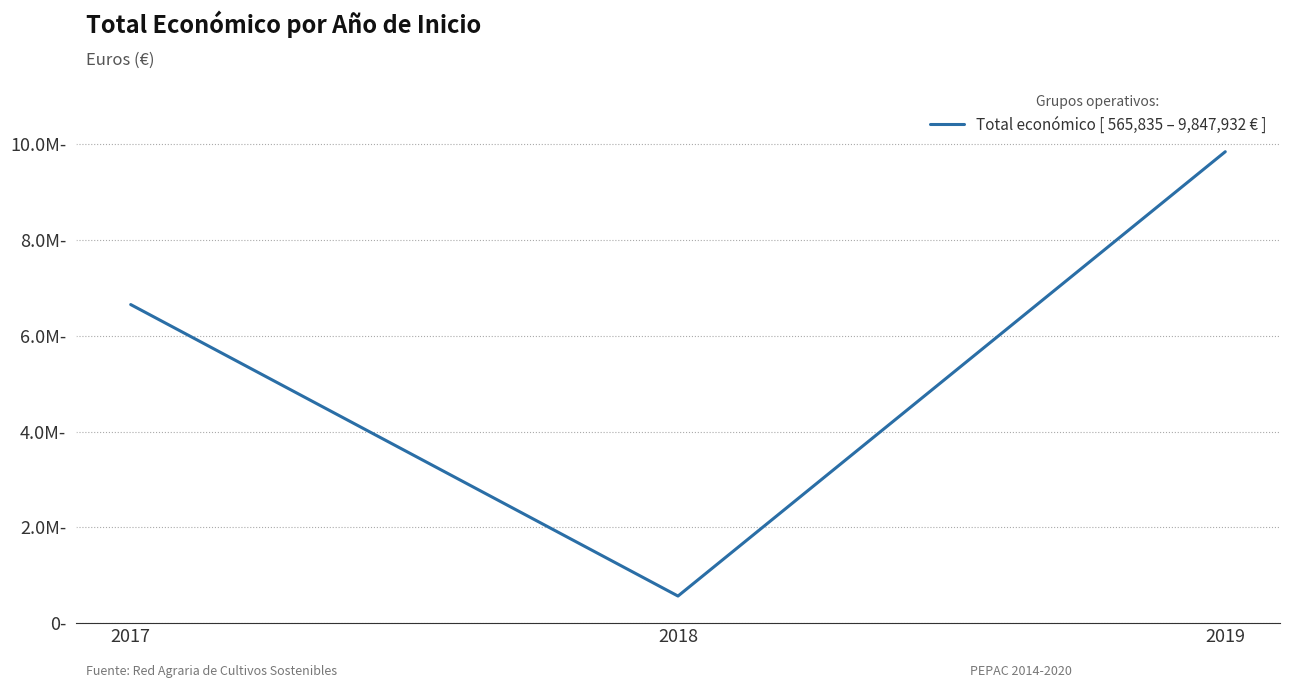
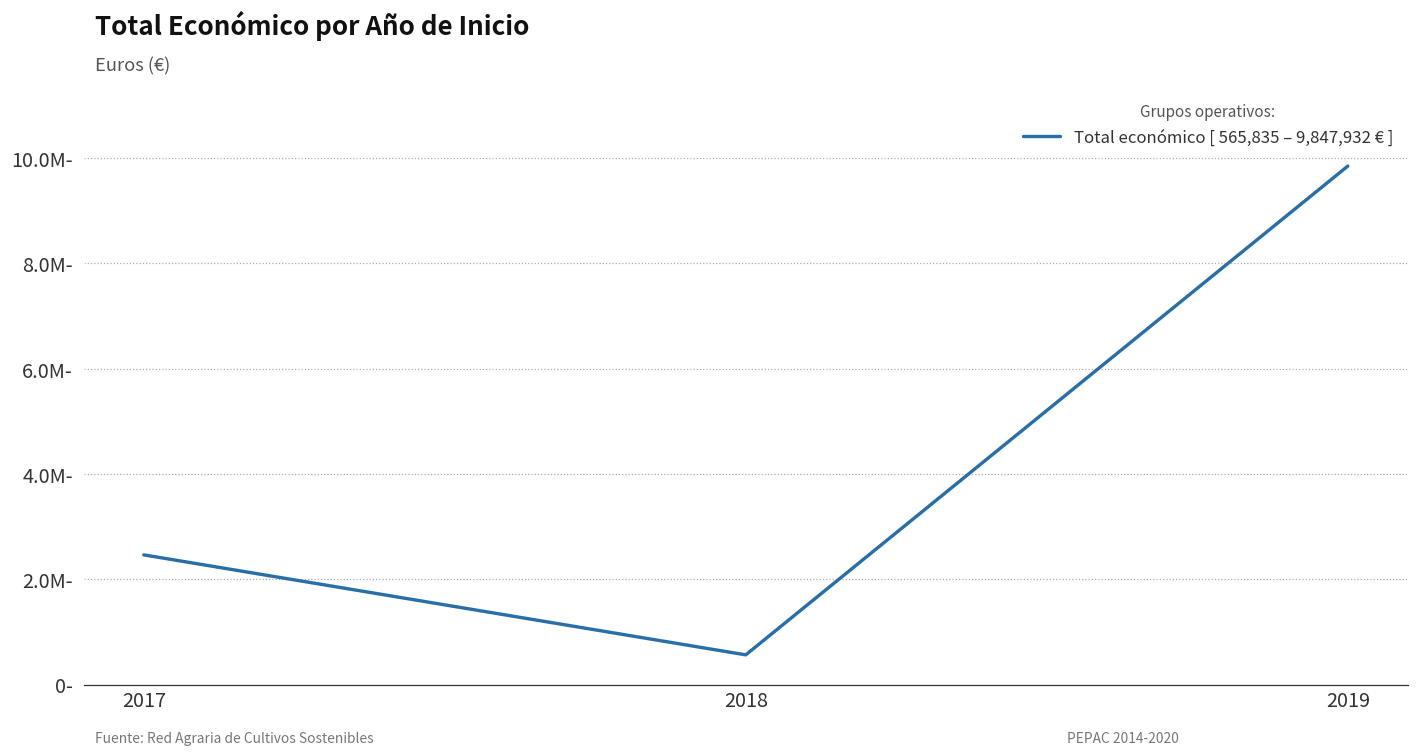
2017: 6.7M- -> 2.5M-
